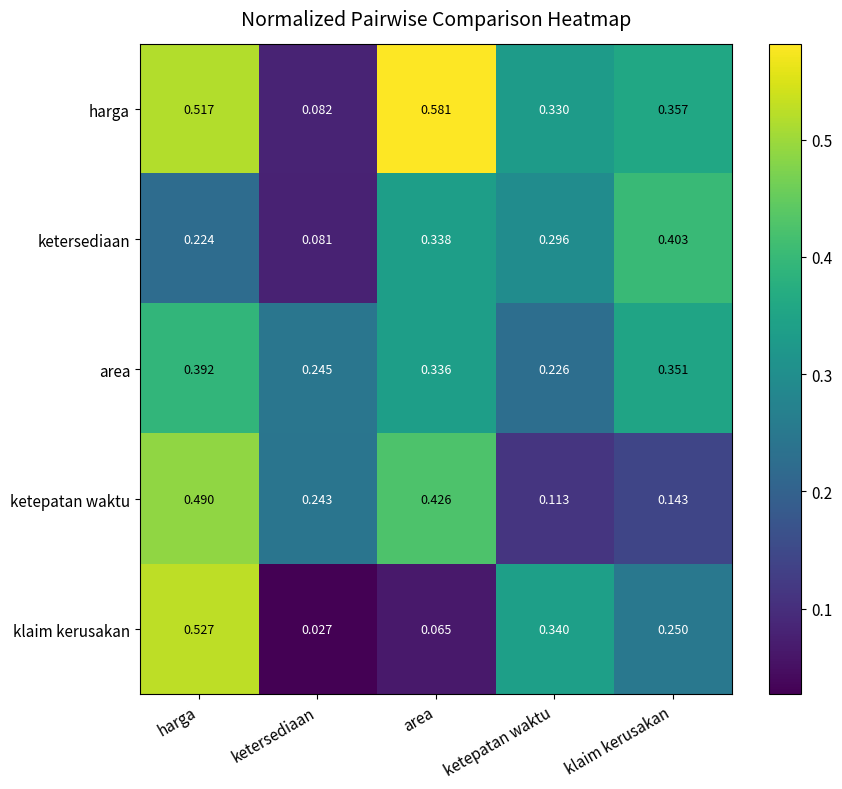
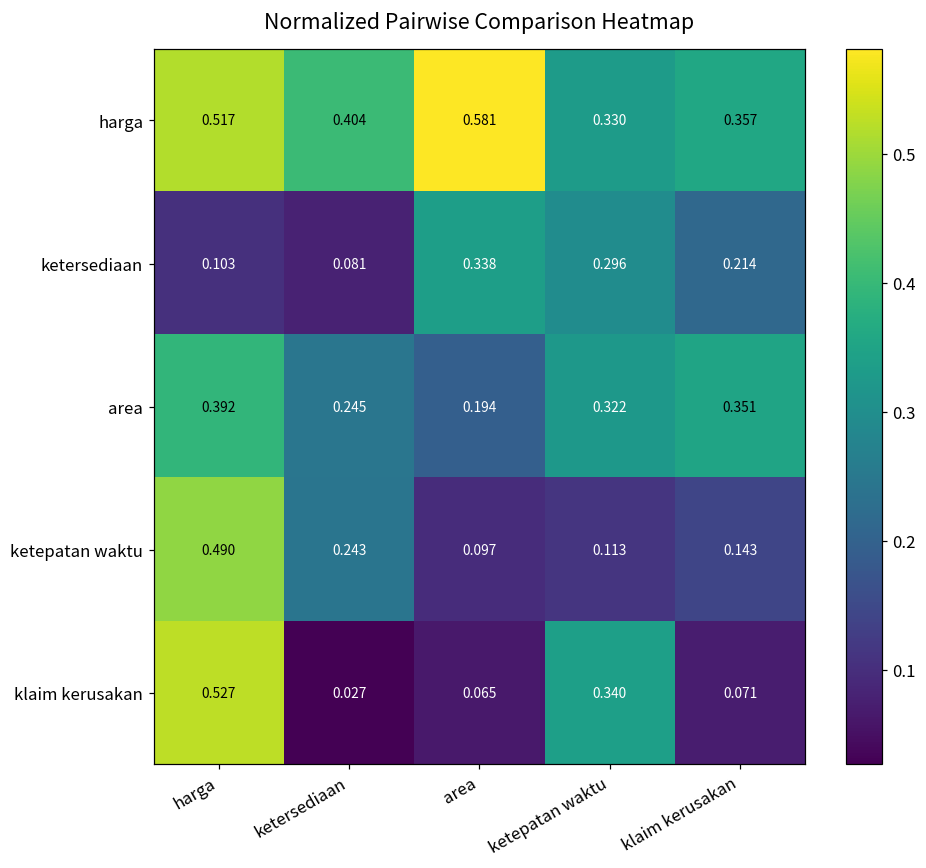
harga, ketersediaan: 0.082 -> 0.404
ketersediaan, harga: 0.224 -> 0.103
ketersediaan, klaim kerusakan: 0.403 -> 0.214
area, area: 0.336 -> 0.194
area, ketepatan waktu: 0.226 -> 0.322
ketepatan waktu, area: 0.426 -> 0.097
klaim kerusakan, klaim kerusakan: 0.250 -> 0.071
